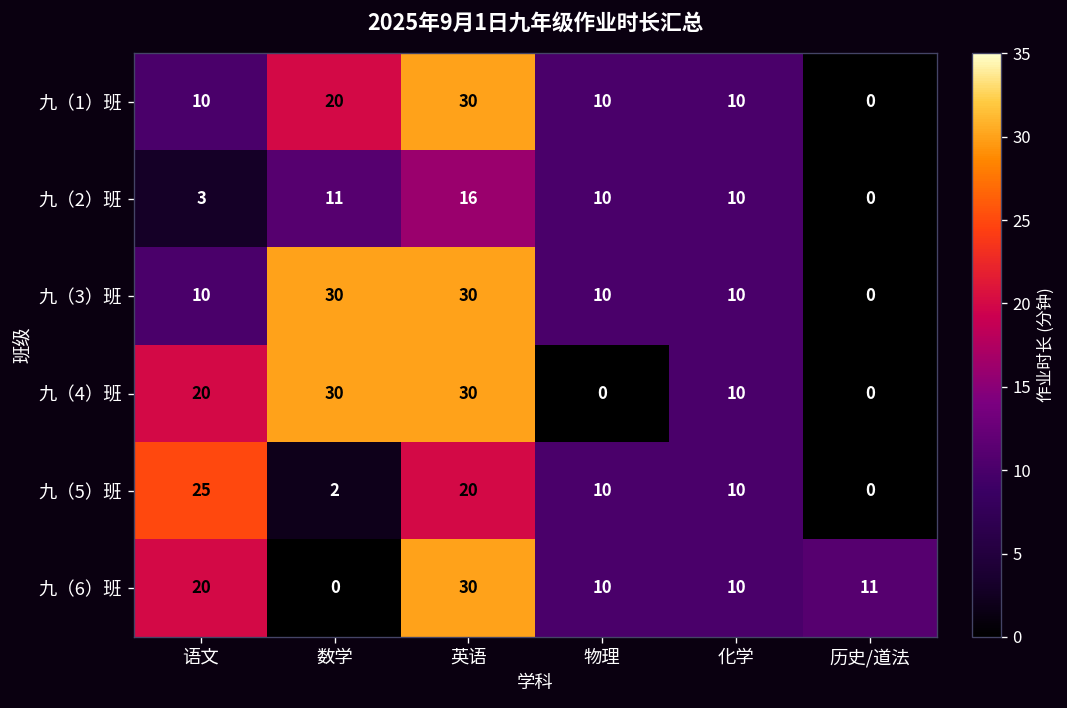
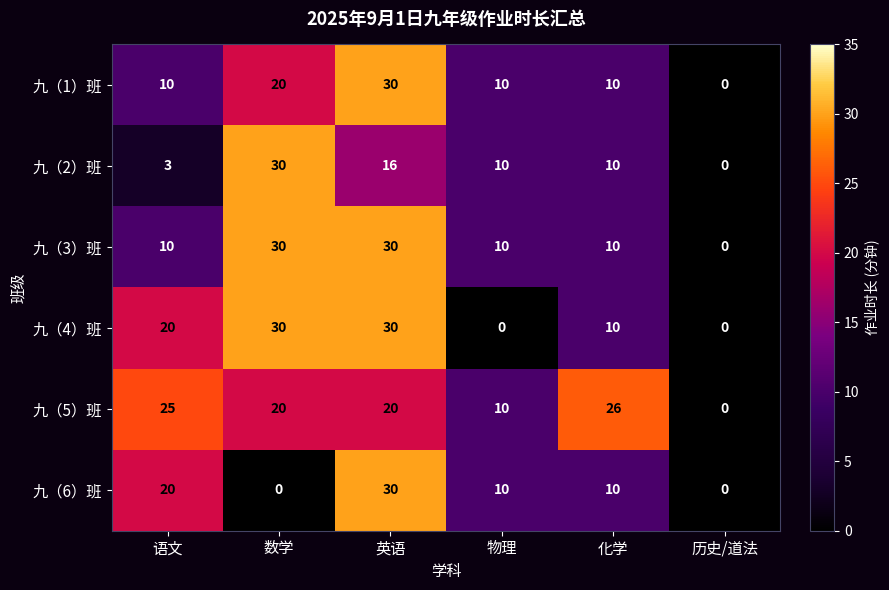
九（2）班, 数学: 11 -> 30
九（5）班, 数学: 2 -> 20
九（5）班, 化学: 10 -> 26
九（6）班, 历史/道法: 11 -> 0
